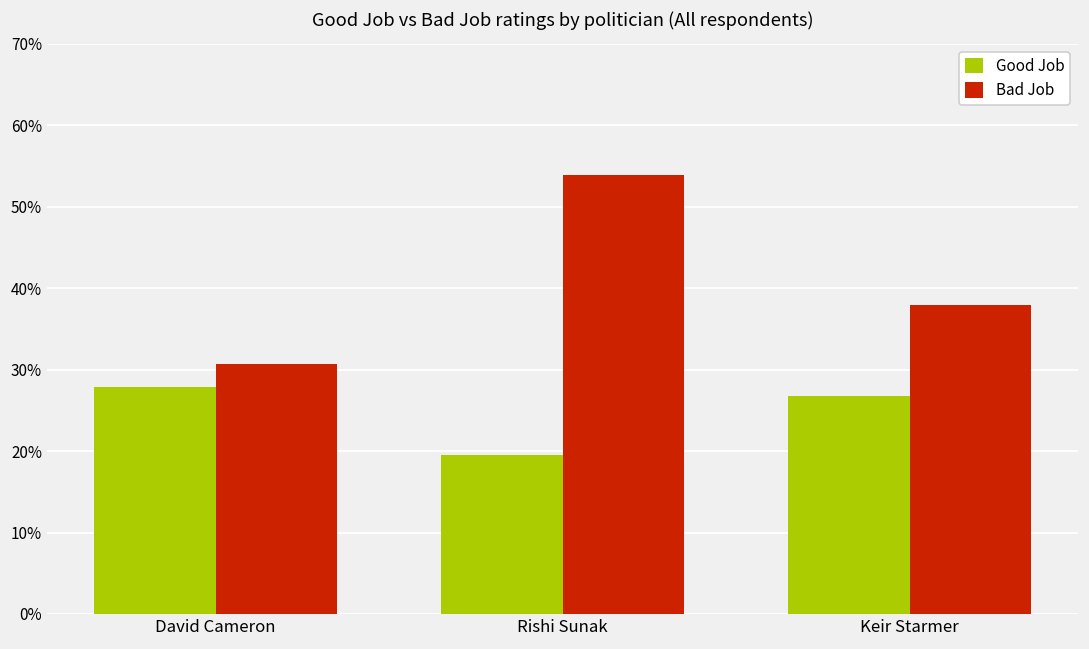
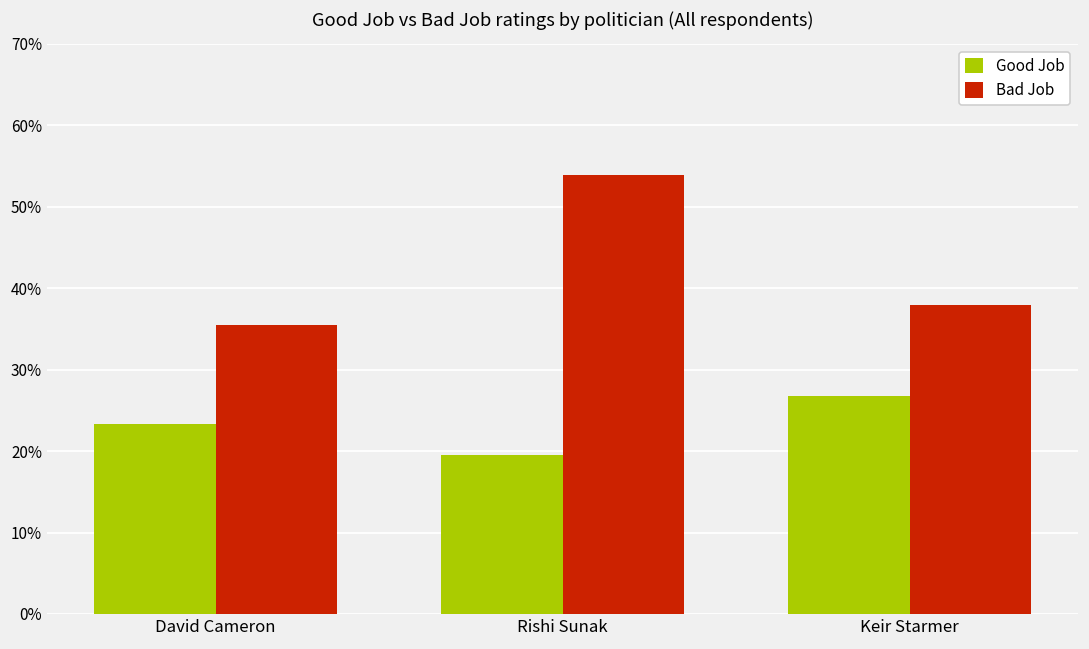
Good Job, David Cameron: 28% -> 23%
Bad Job, David Cameron: 31% -> 36%
